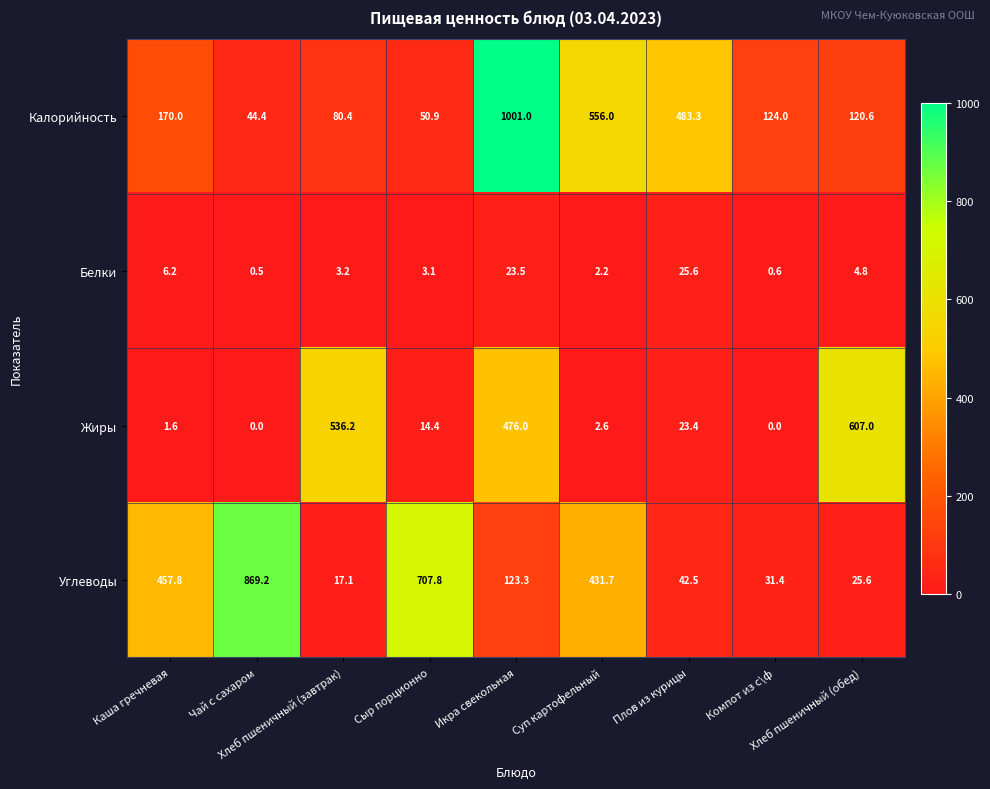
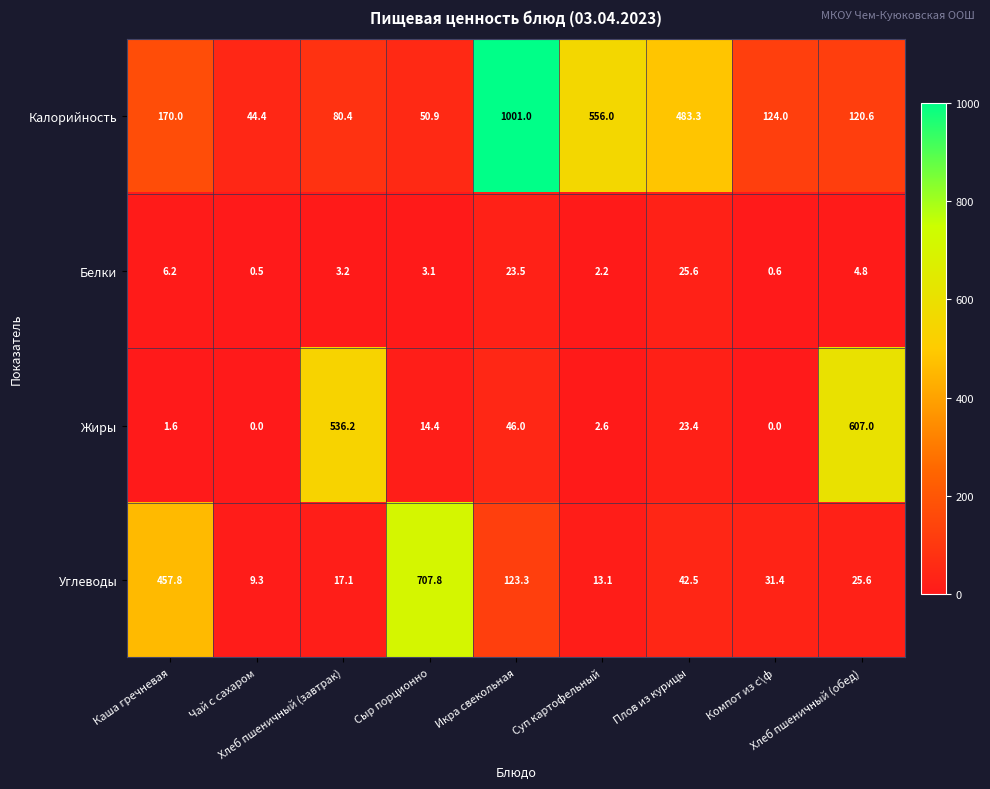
Жиры, Икра свекольная: 476.0 -> 46.0
Углеводы, Чай с сахаром: 869.2 -> 9.3
Углеводы, Суп картофельный: 431.7 -> 13.1
